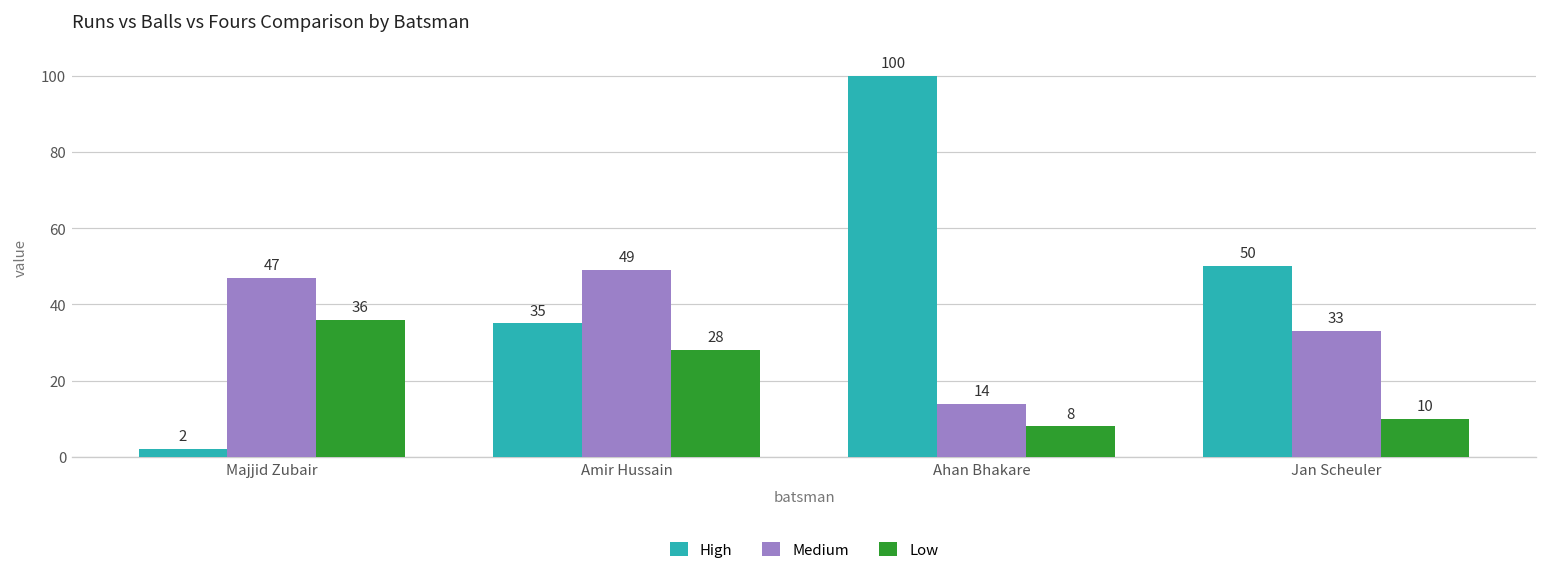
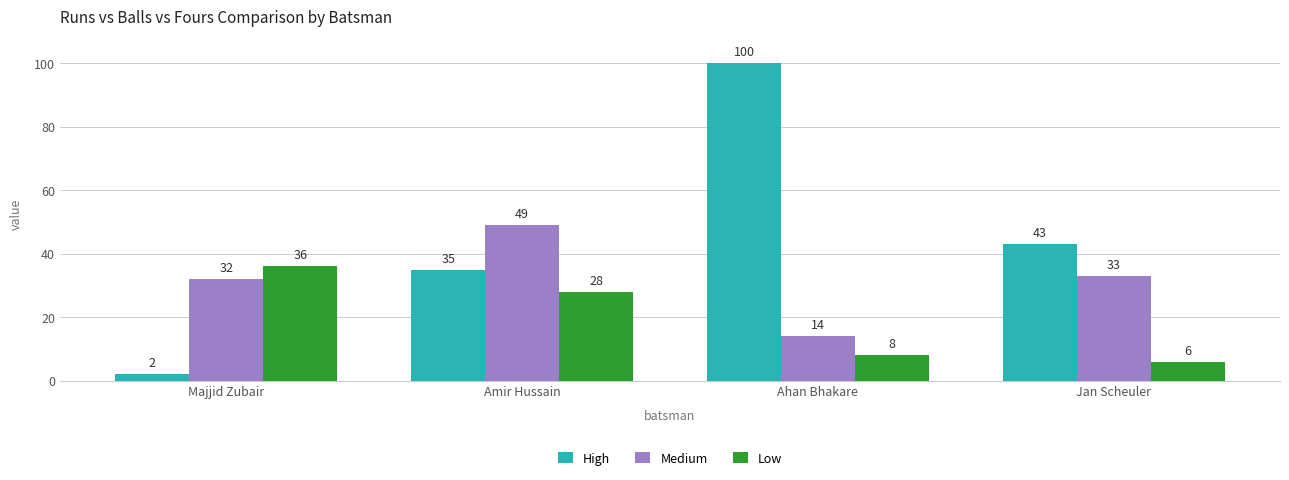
Medium, Majjid Zubair: 47 -> 32
High, Jan Scheuler: 50 -> 43
Low, Jan Scheuler: 10 -> 6
